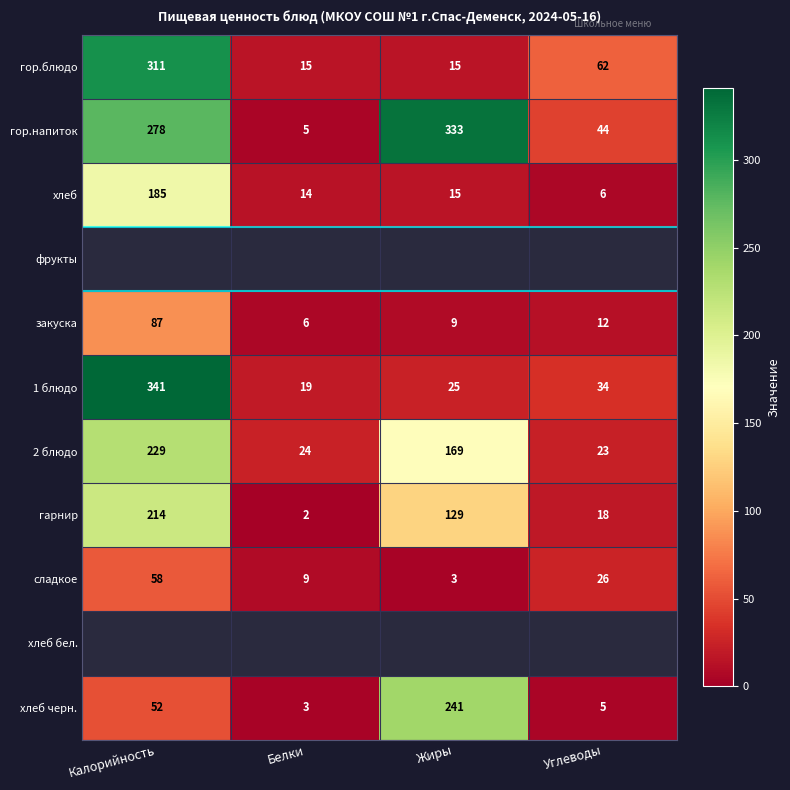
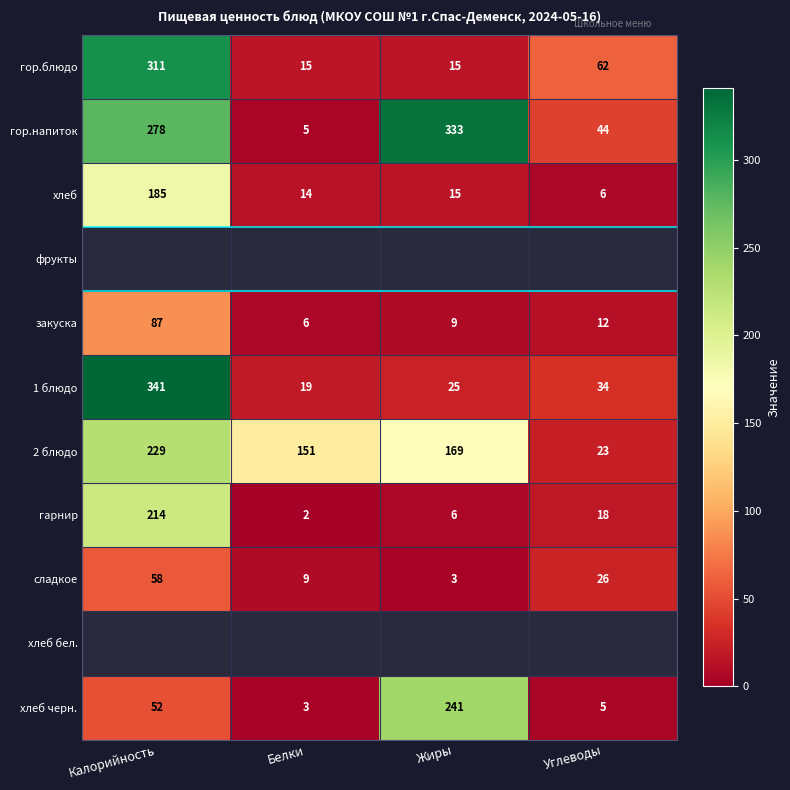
2 блюдо, Белки: 24 -> 151
гарнир, Жиры: 129 -> 6
